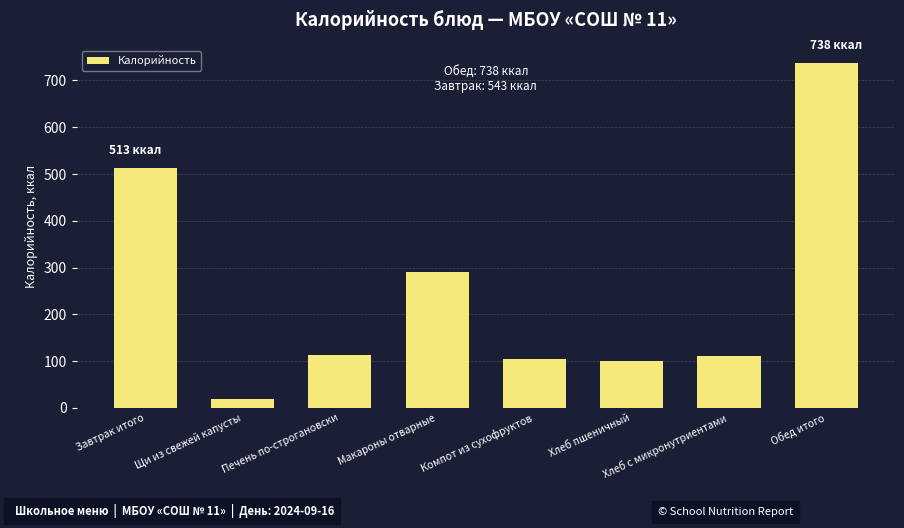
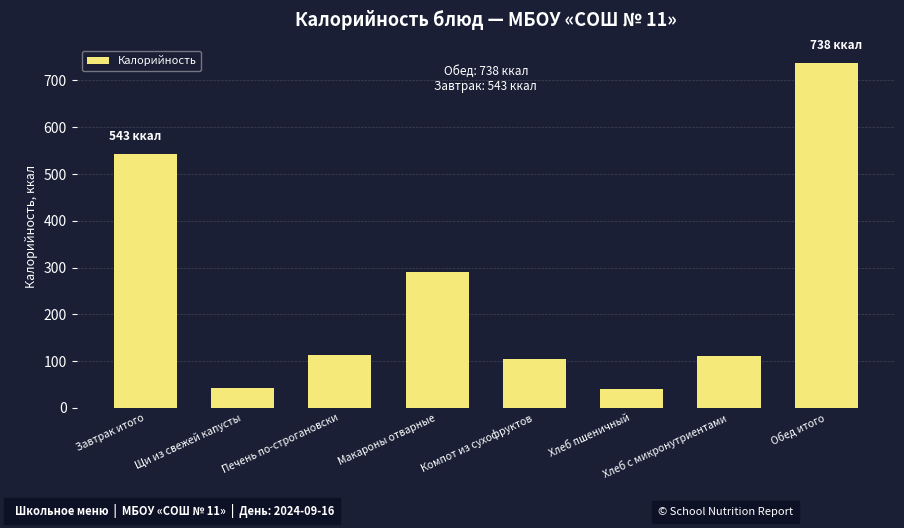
Завтрак итого: 513 -> 543
Щи из свежей капусты: 20 -> 40
Хлеб пшеничный: 100 -> 40
